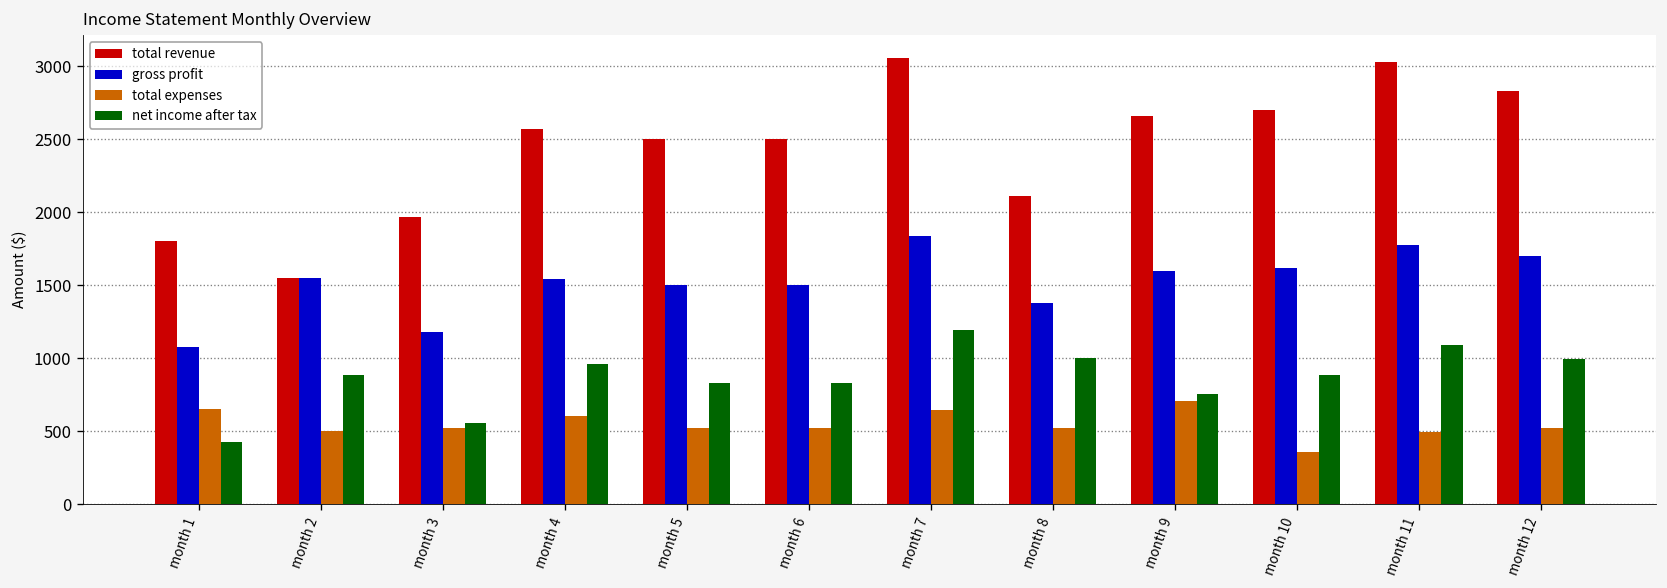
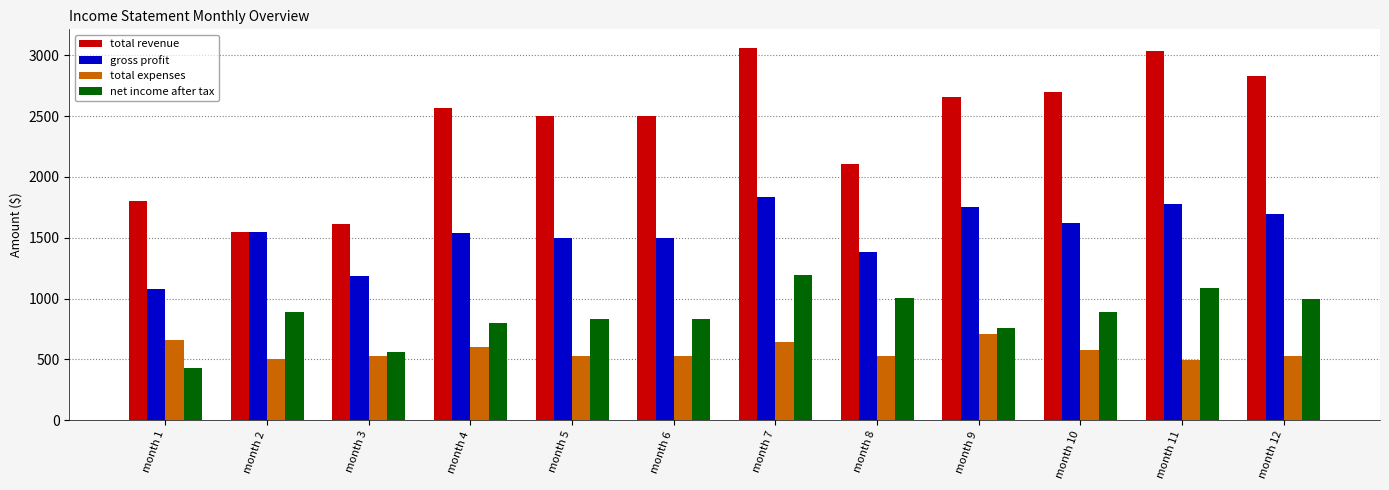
total revenue, month 3: 1970 -> 1610
net income after tax, month 4: 960 -> 800
gross profit, month 9: 1600 -> 1750
total expenses, month 10: 360 -> 580
